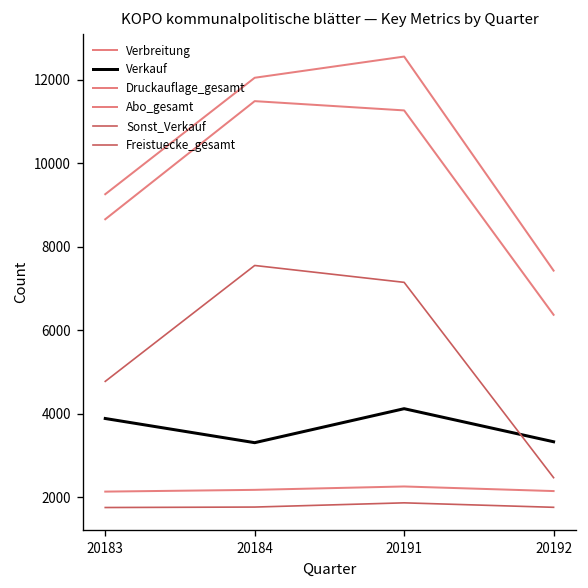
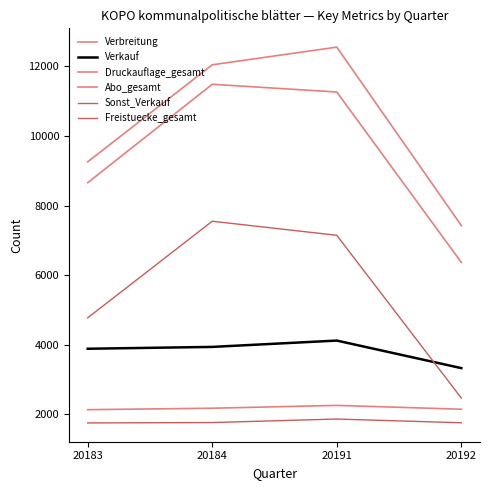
Verkauf, 20184: 3300 -> 3900
